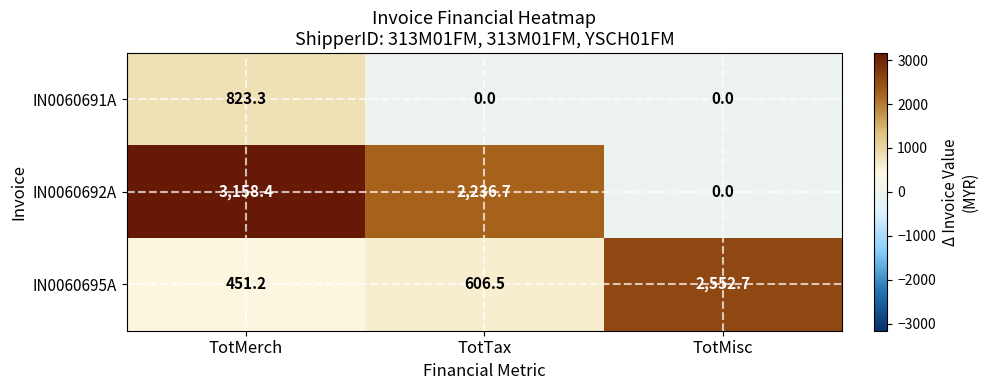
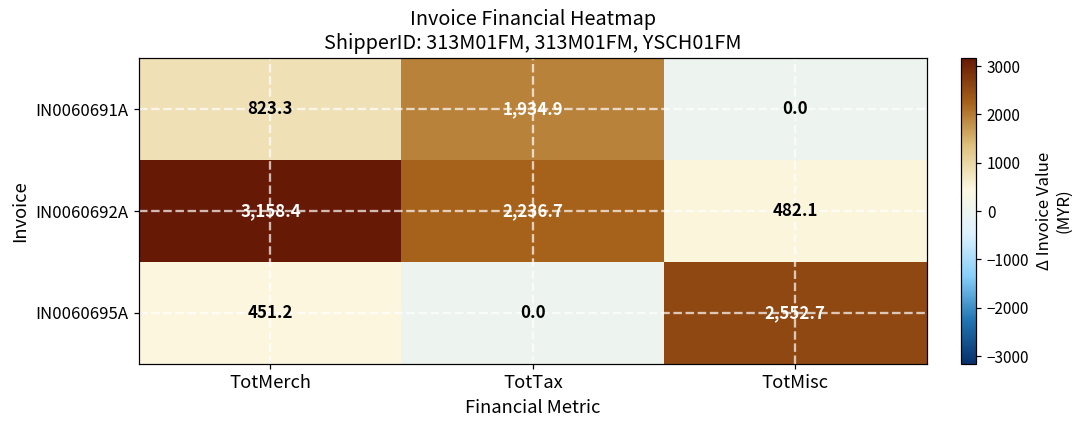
IN0060691A, TotTax: 0.0 -> 1,934.9
IN0060692A, TotMisc: 0.0 -> 482.1
IN0060695A, TotTax: 606.5 -> 0.0
